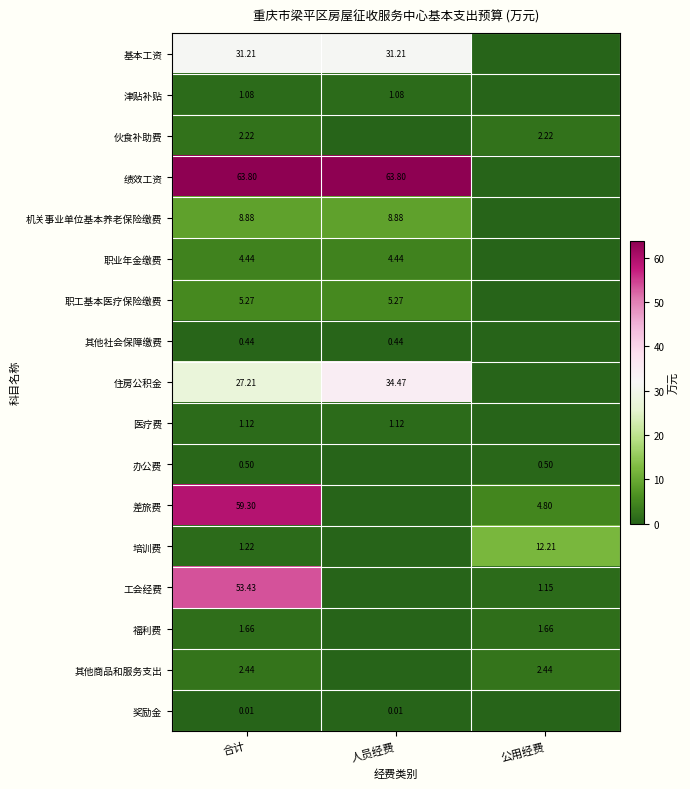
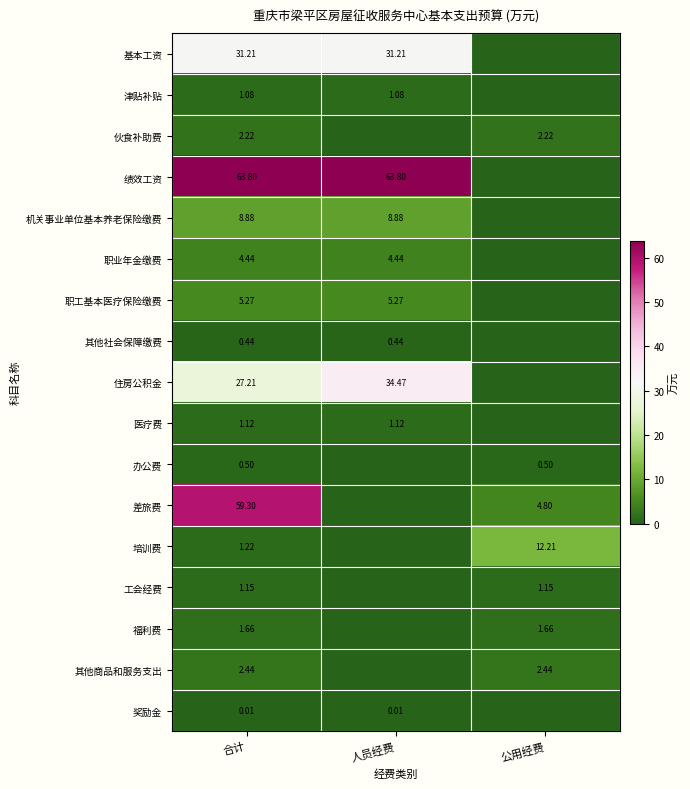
工会经费, 合计: 53.43 -> 1.15
